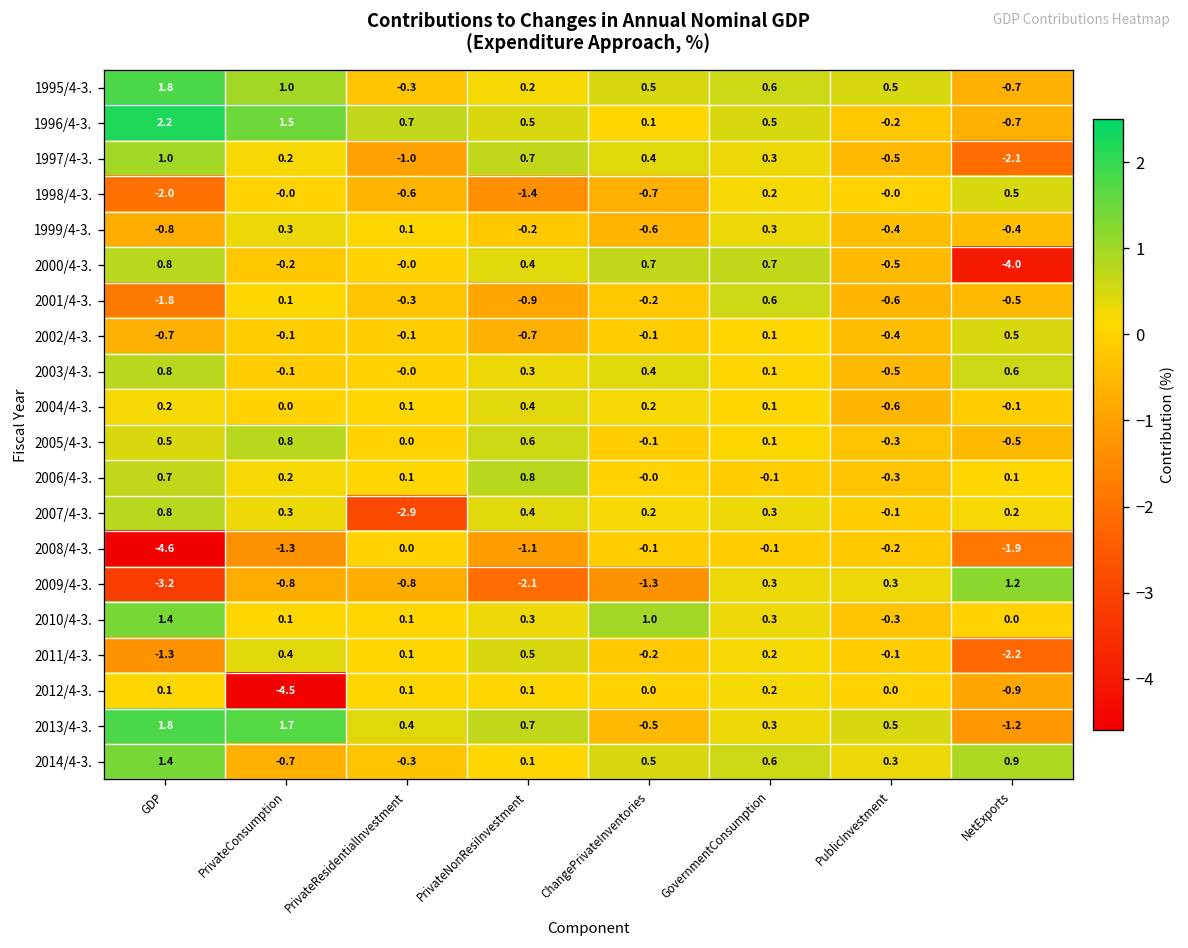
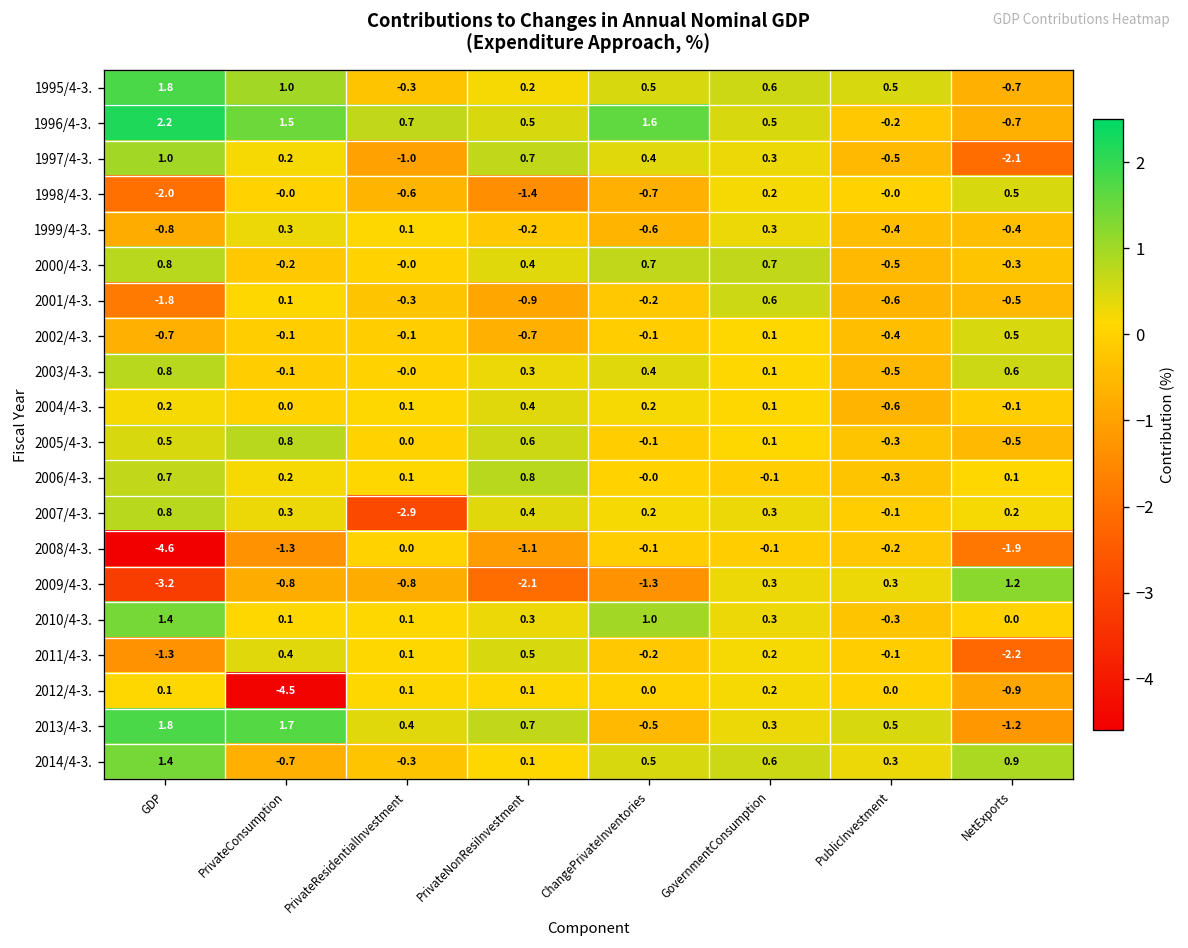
1996/4-3., ChangePrivateInventories: 0.1 -> 1.6
2000/4-3., NetExports: -4.0 -> -0.3
